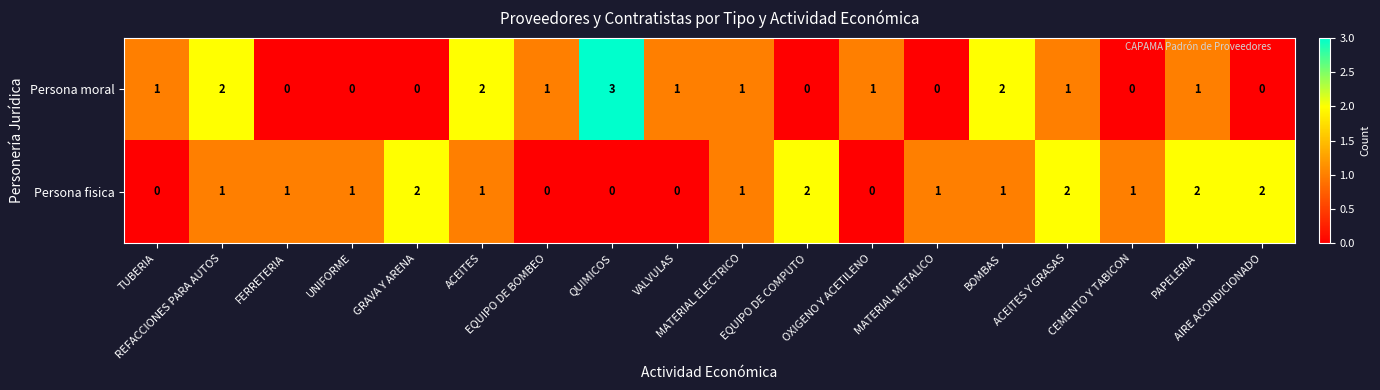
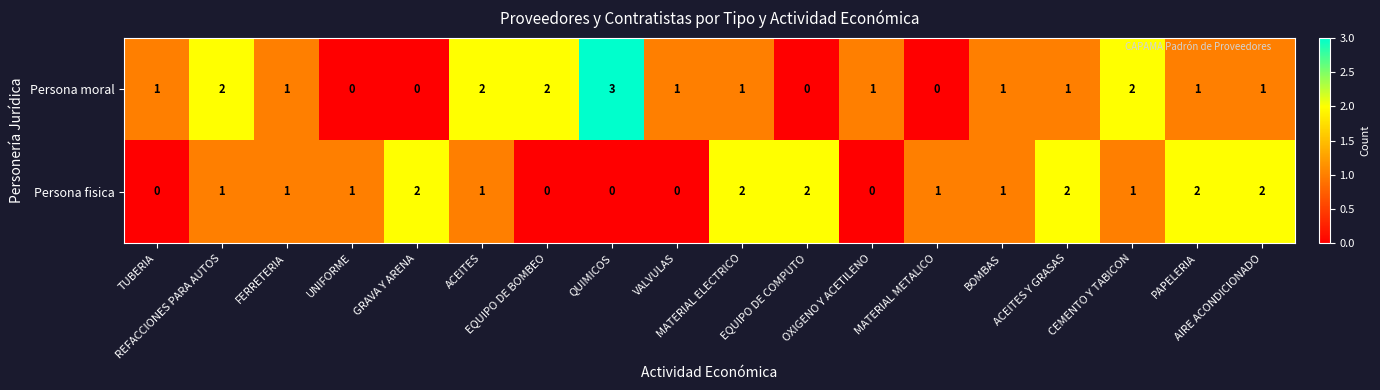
Persona moral, FERRETERIA: 0 -> 1
Persona moral, EQUIPO DE BOMBEO: 1 -> 2
Persona moral, BOMBAS: 2 -> 1
Persona moral, CEMENTO Y TABICON: 0 -> 2
Persona moral, AIRE ACONDICIONADO: 0 -> 1
Persona fisica, MATERIAL ELECTRICO: 1 -> 2
